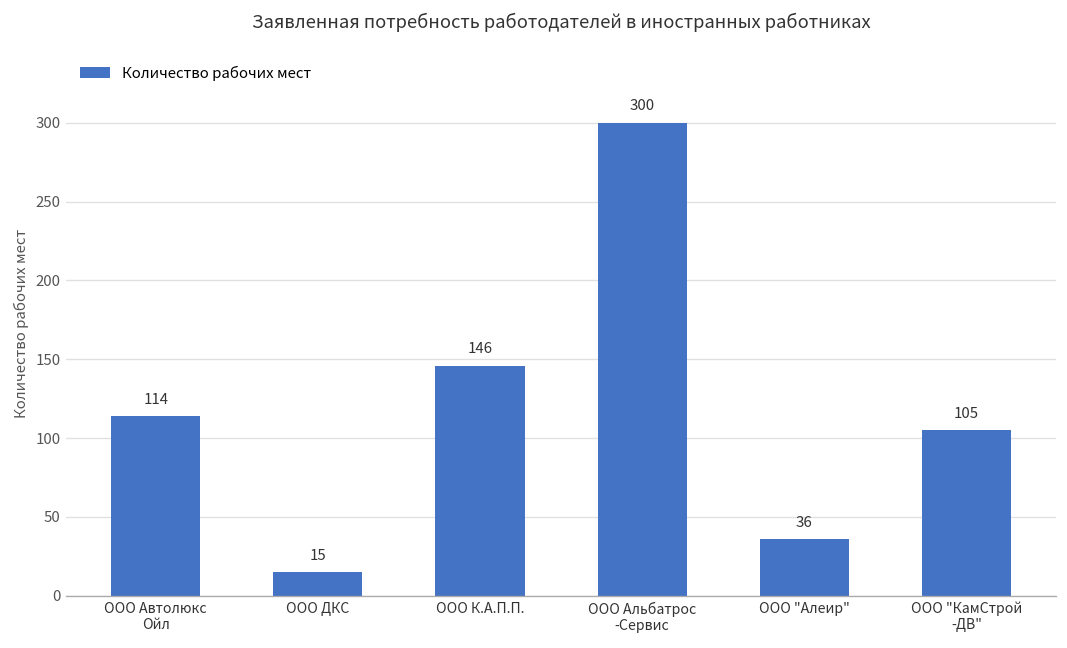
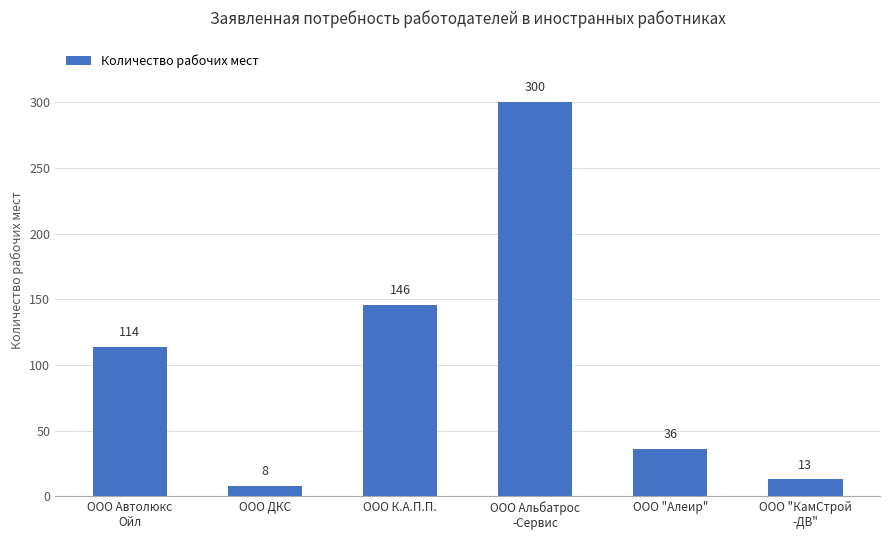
ООО ДКС: 15 -> 8
ООО "КамСтрой -ДВ": 105 -> 13
